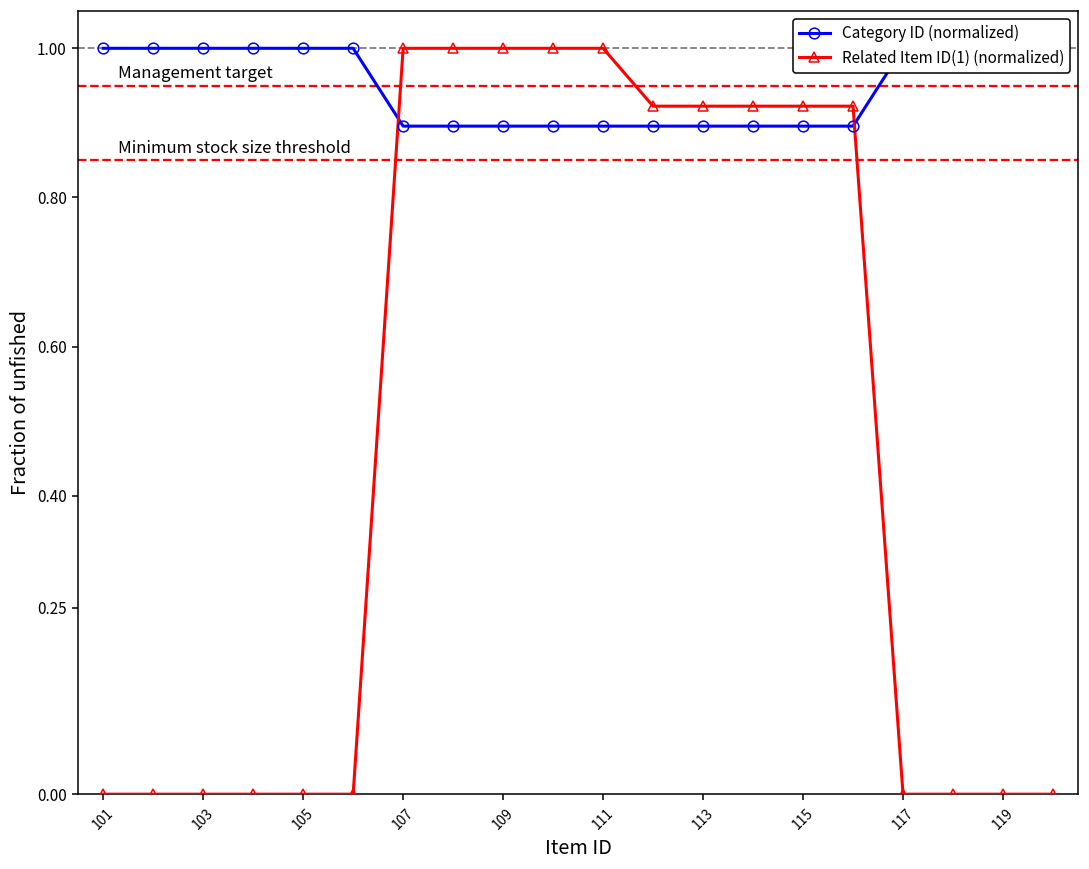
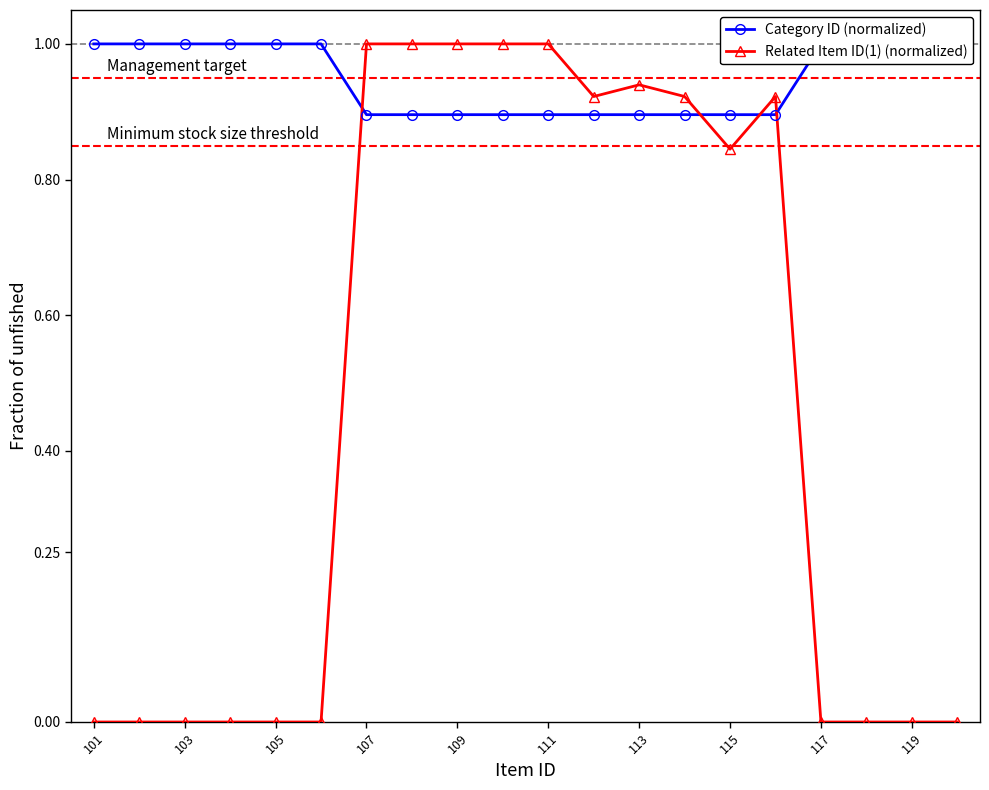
Related Item ID(1) (normalized), 113: 0.92 -> 0.94
Related Item ID(1) (normalized), 115: 0.92 -> 0.84
